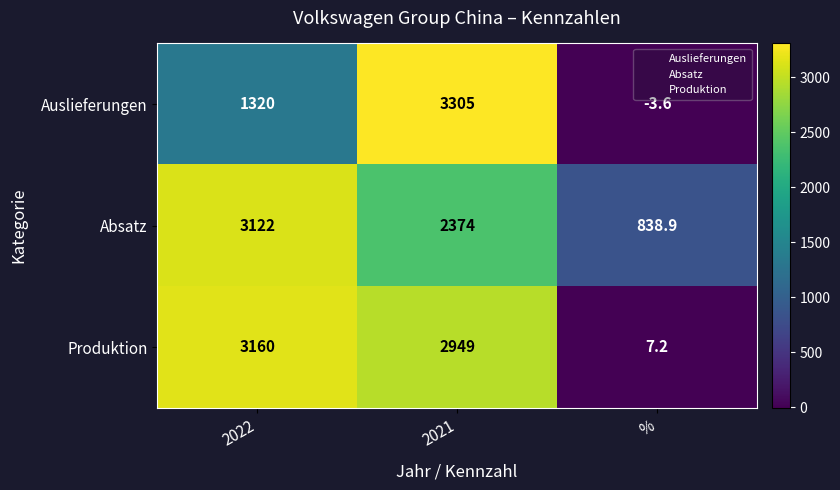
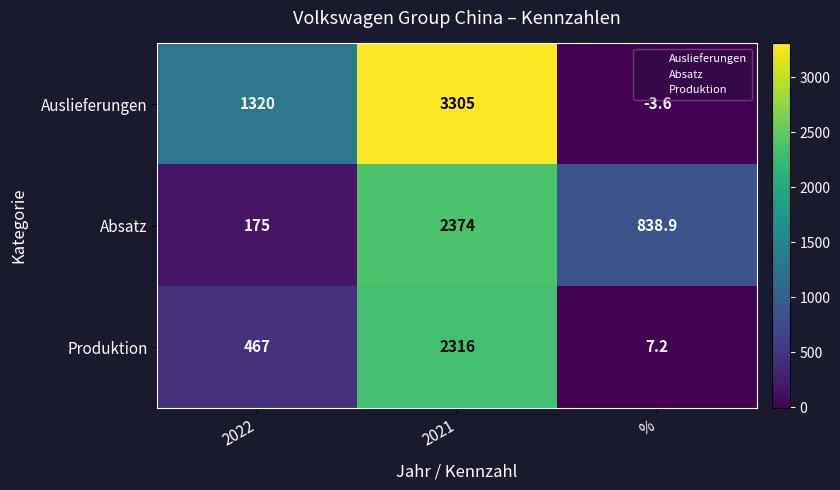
Absatz, 2022: 3122 -> 175
Produktion, 2022: 3160 -> 467
Produktion, 2021: 2949 -> 2316
